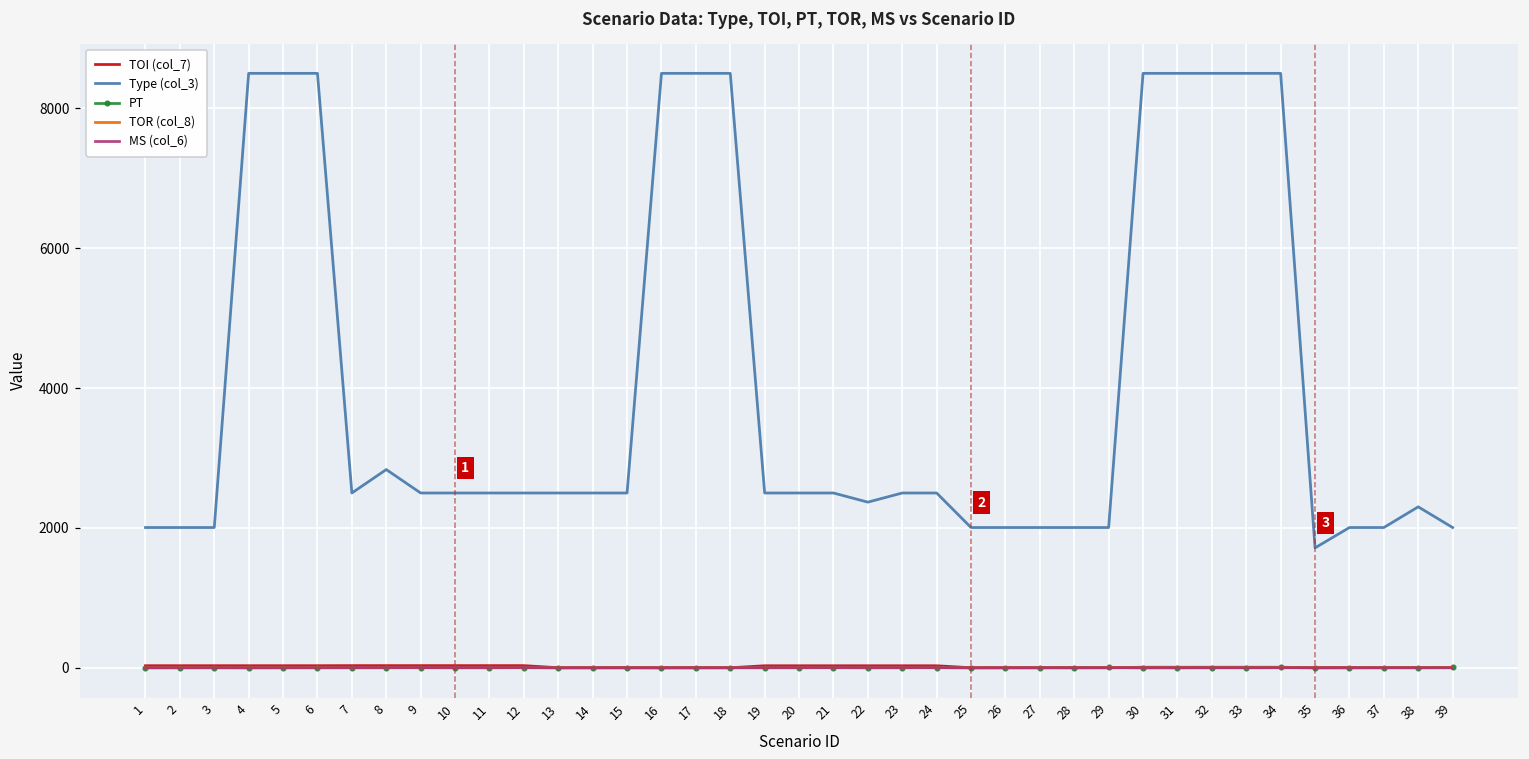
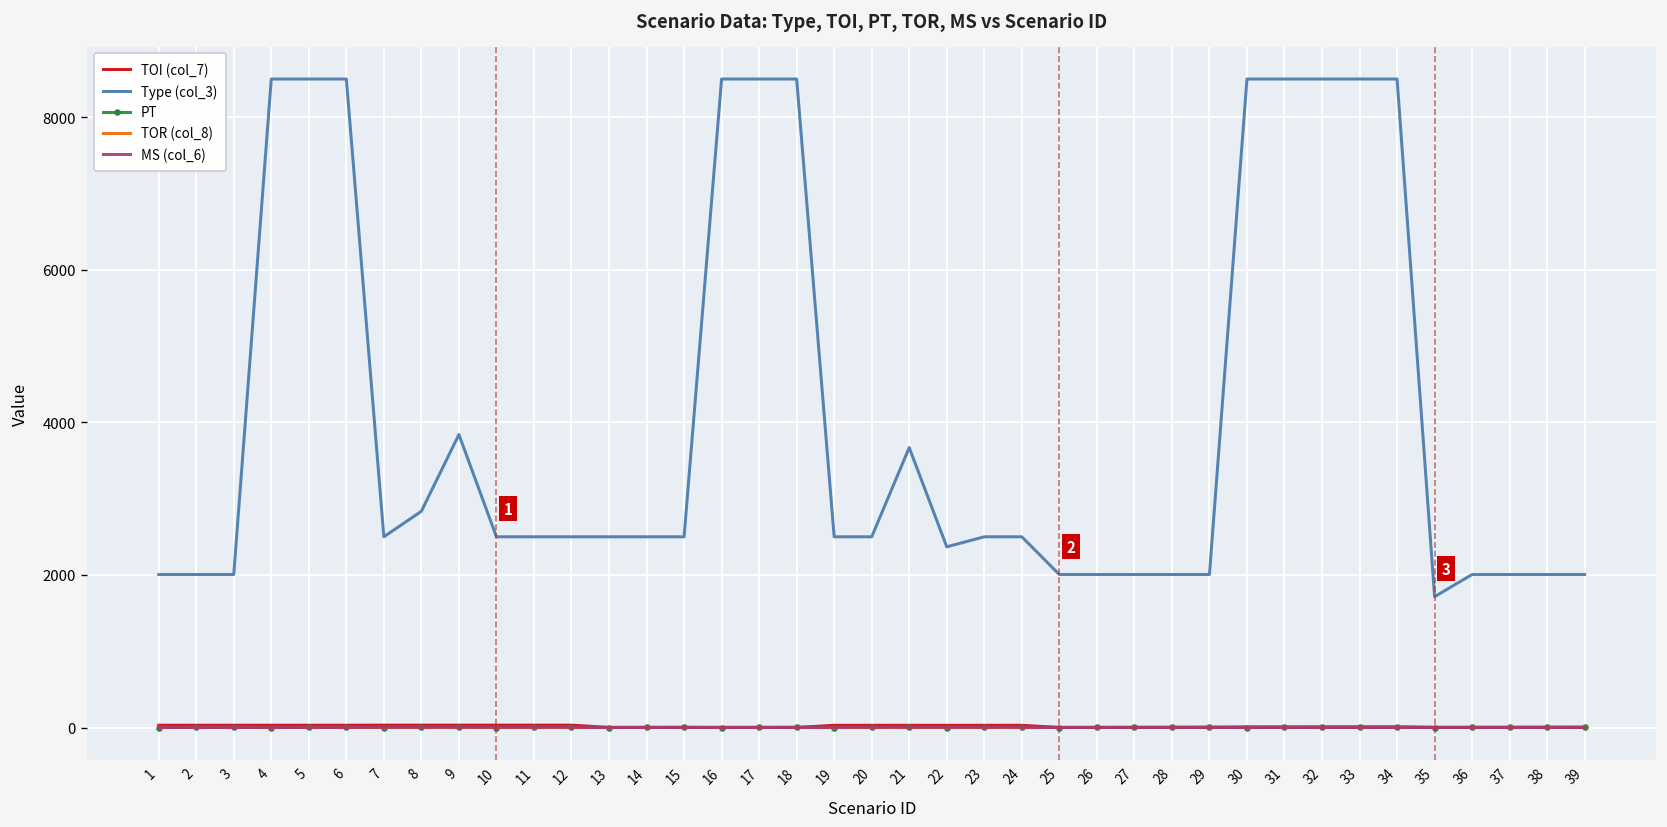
Type (col_3), 9: 2500 -> 3800
Type (col_3), 21: 2500 -> 3700
Type (col_3), 38: 2300 -> 2000
